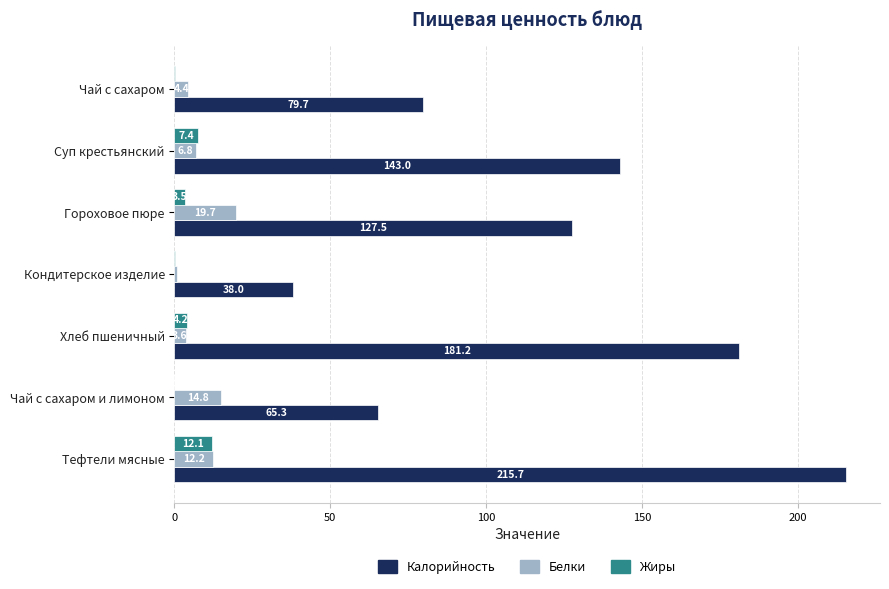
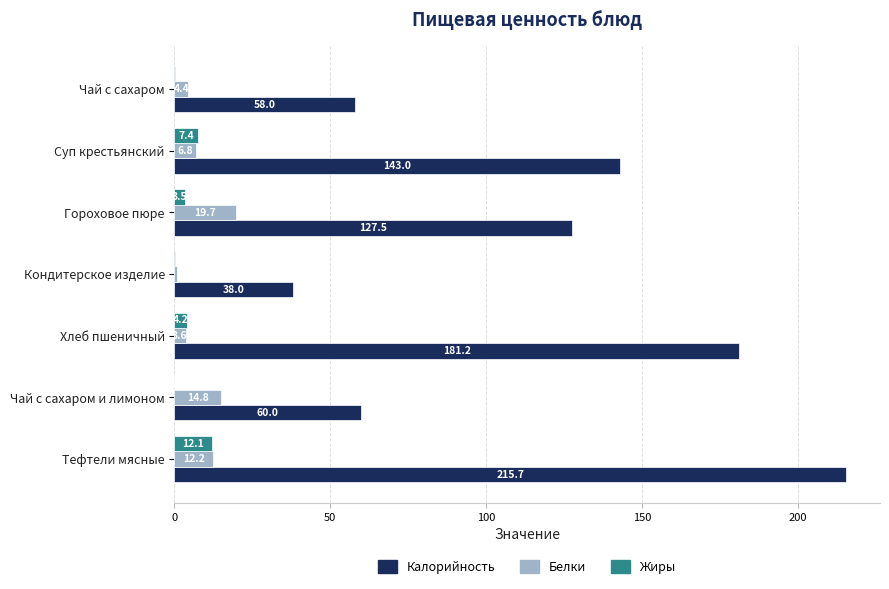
Калорийность, Чай с сахаром: 79.7 -> 58.0
Калорийность, Чай с сахаром и лимоном: 65.3 -> 60.0
